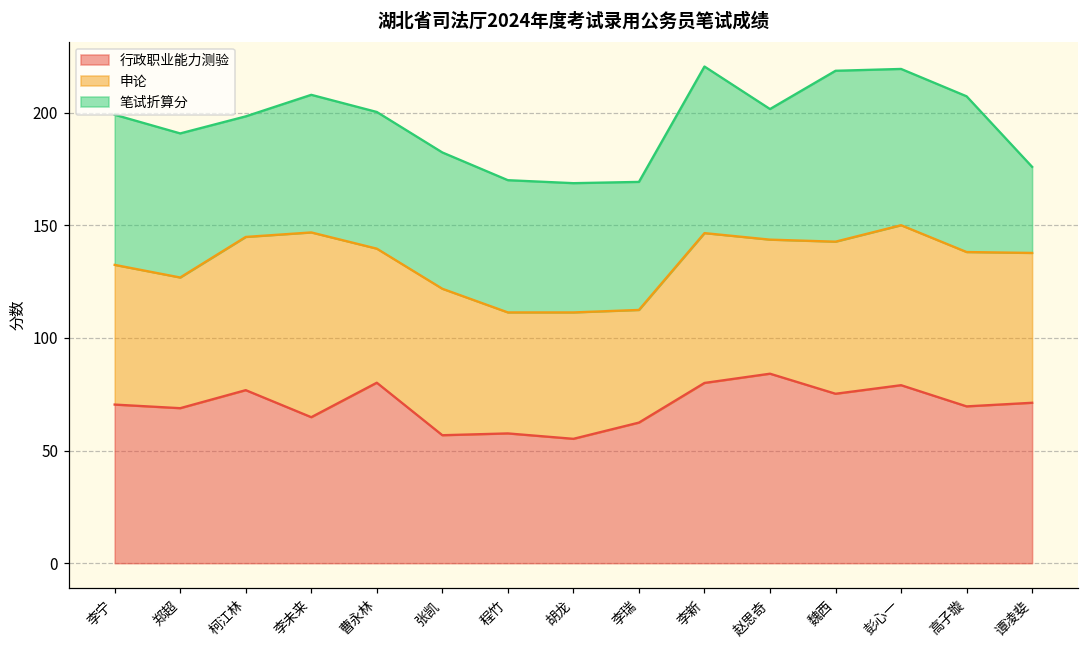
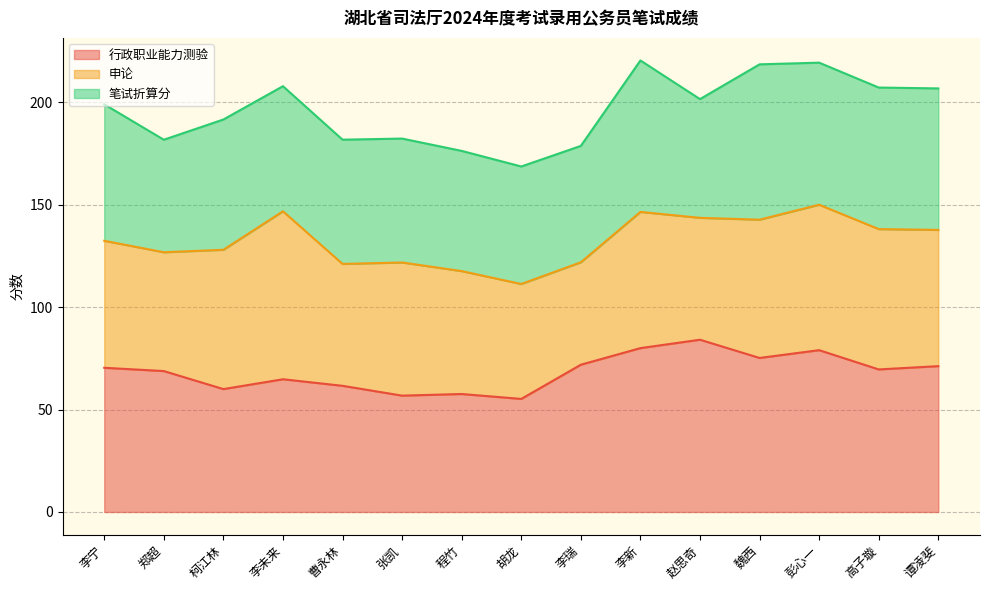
笔试折算分, 郑超: 64 -> 55
行政职业能力测验, 柯江林: 77 -> 60
笔试折算分, 柯江林: 54 -> 64
行政职业能力测验, 曹永林: 80 -> 62
申论, 程竹: 54 -> 60
行政职业能力测验, 李瑞: 62 -> 72
笔试折算分, 谭凌斐: 38 -> 69
